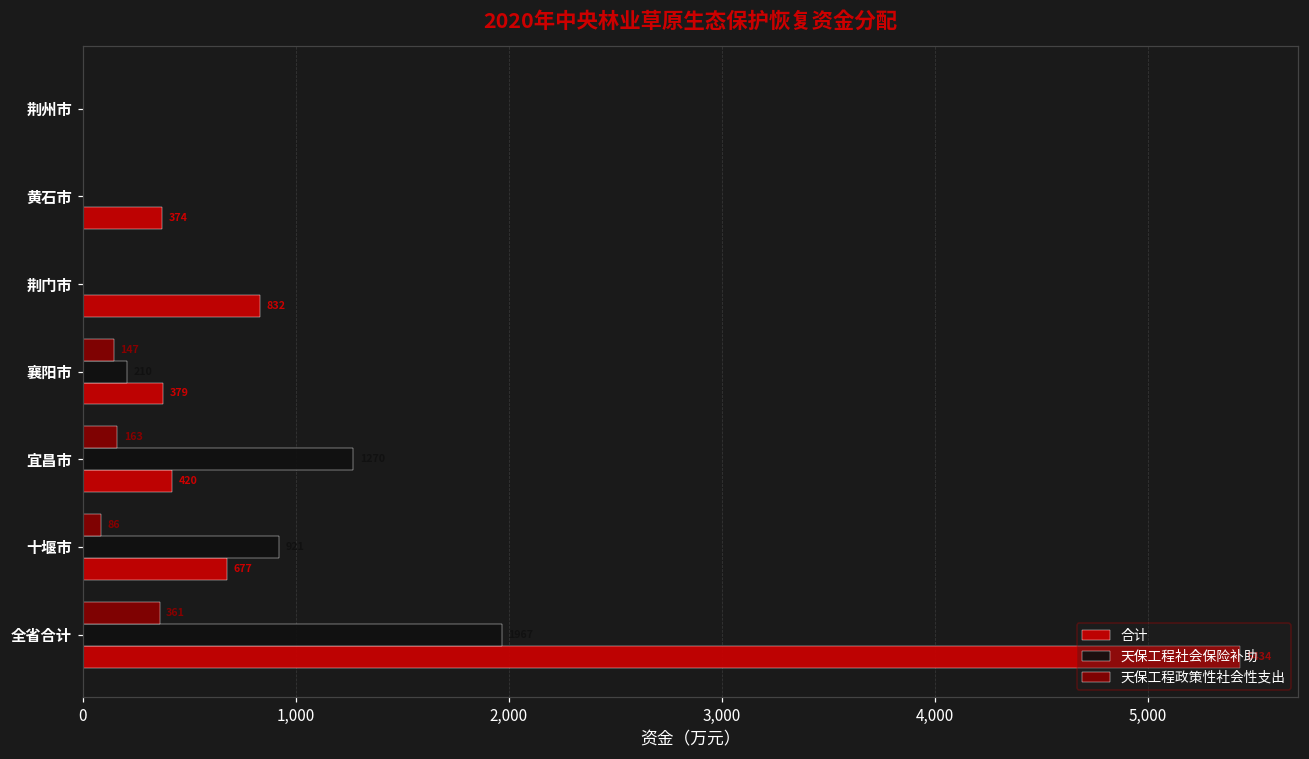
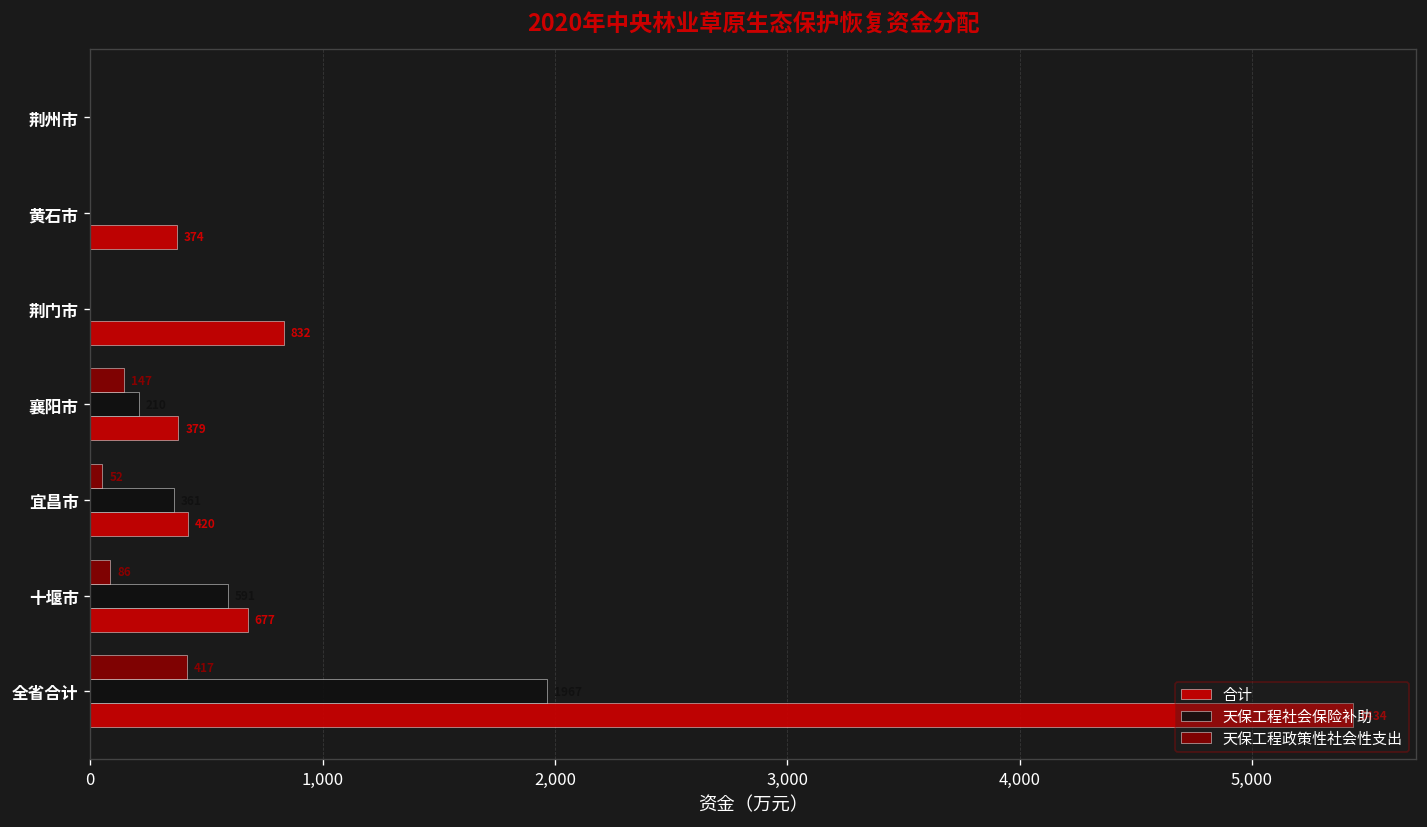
天保工程政策性社会性支出, 宜昌市: 163 -> 52
天保工程社会保险补助, 宜昌市: 1,270 -> 360
天保工程社会保险补助, 十堰市: 920 -> 590
天保工程政策性社会性支出, 全省合计: 361 -> 417
